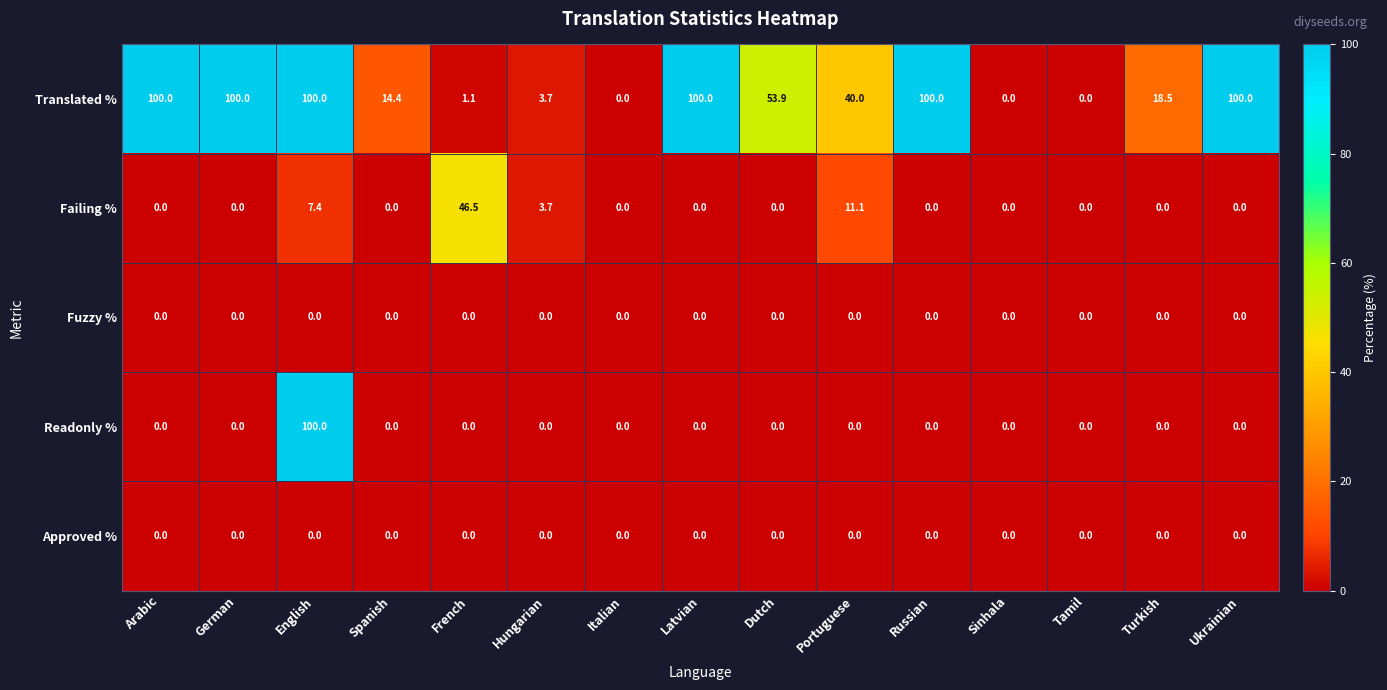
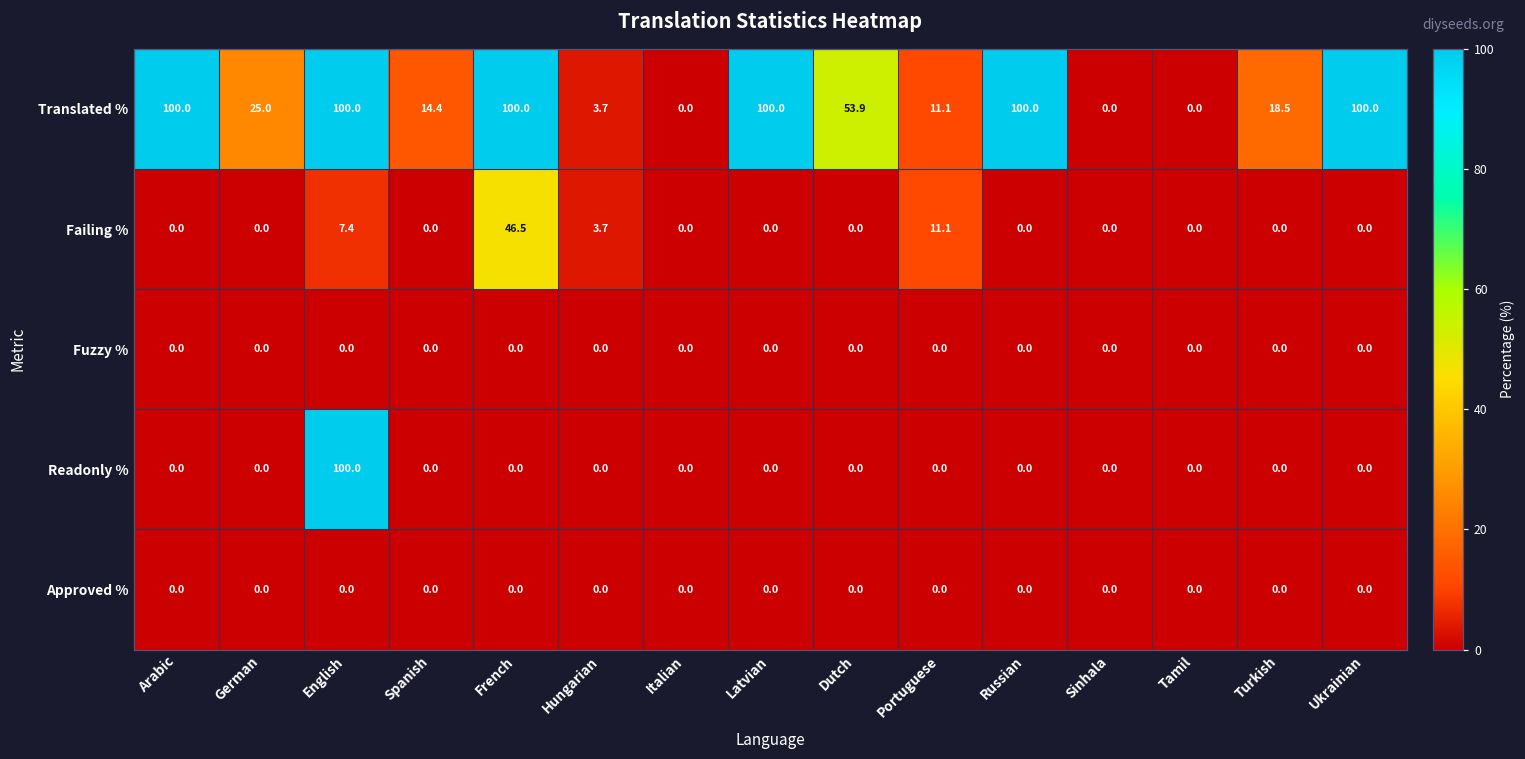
Translated %, German: 100.0 -> 25.0
Translated %, French: 1.1 -> 100.0
Translated %, Portuguese: 40.0 -> 11.1
